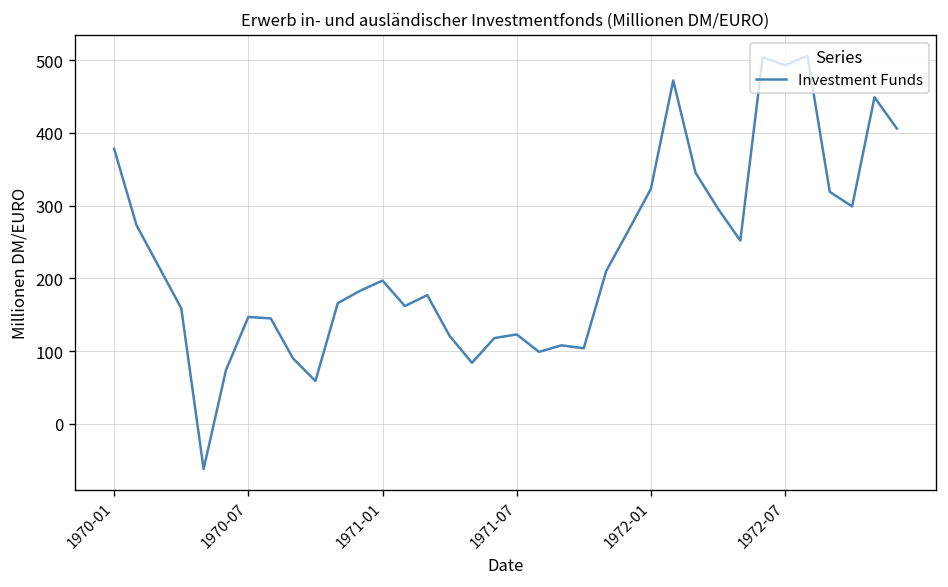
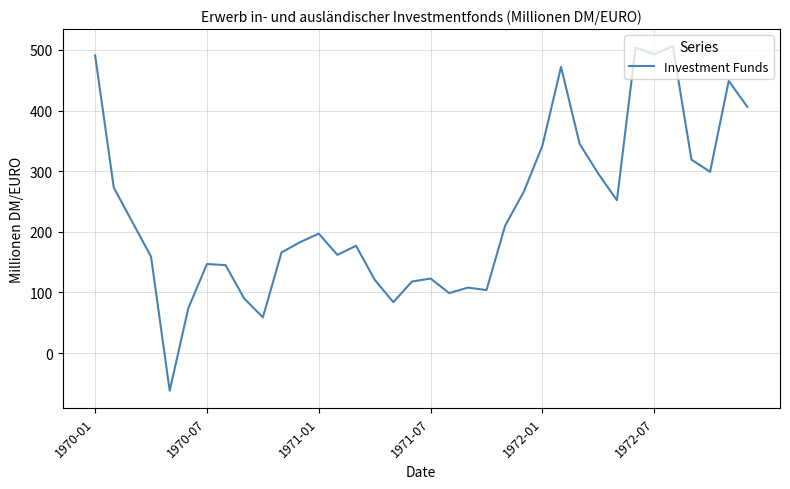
1970-01: 380 -> 490
1972-01: 320 -> 340
